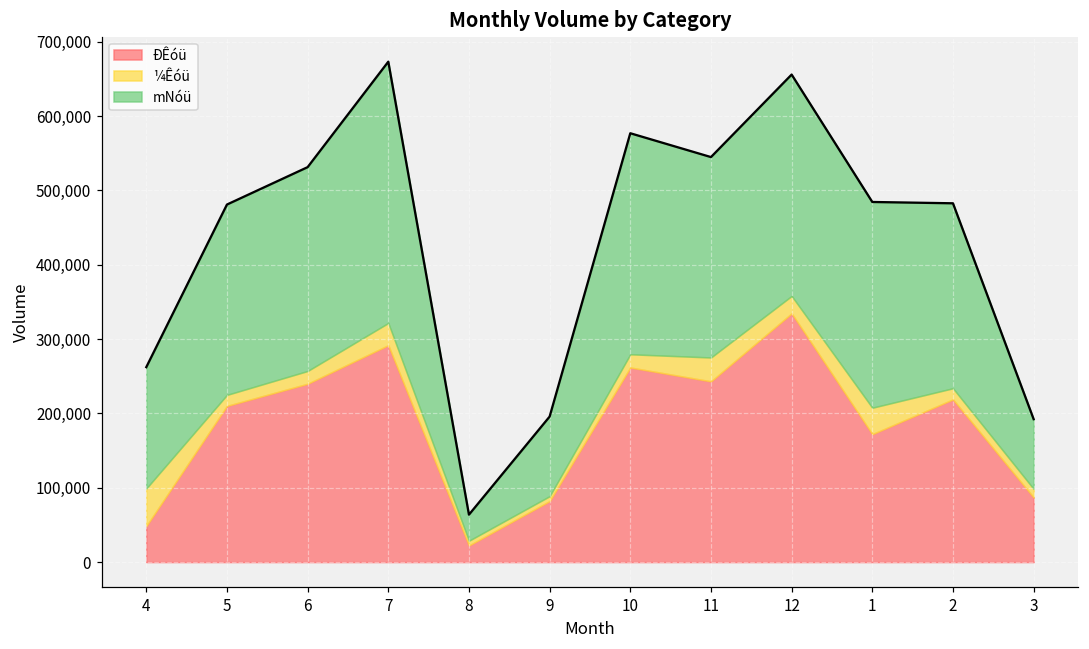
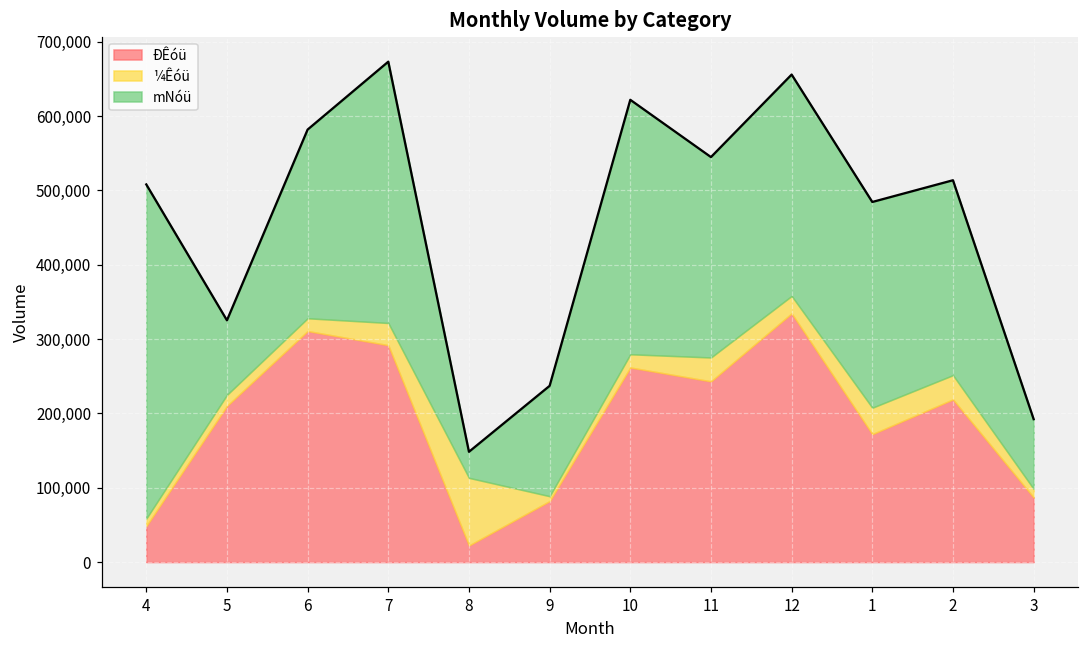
¼Êóü, 4: 50,000 -> 10,000
mNóü, 4: 160,000 -> 450,000
mNóü, 5: 260,000 -> 100,000
ÐÊóü, 6: 240,000 -> 310,000
mNóü, 6: 270,000 -> 250,000
¼Êóü, 8: 10,000 -> 90,000
mNóü, 9: 110,000 -> 150,000
mNóü, 10: 300,000 -> 340,000
¼Êóü, 2: 10,000 -> 30,000
mNóü, 2: 250,000 -> 260,000
